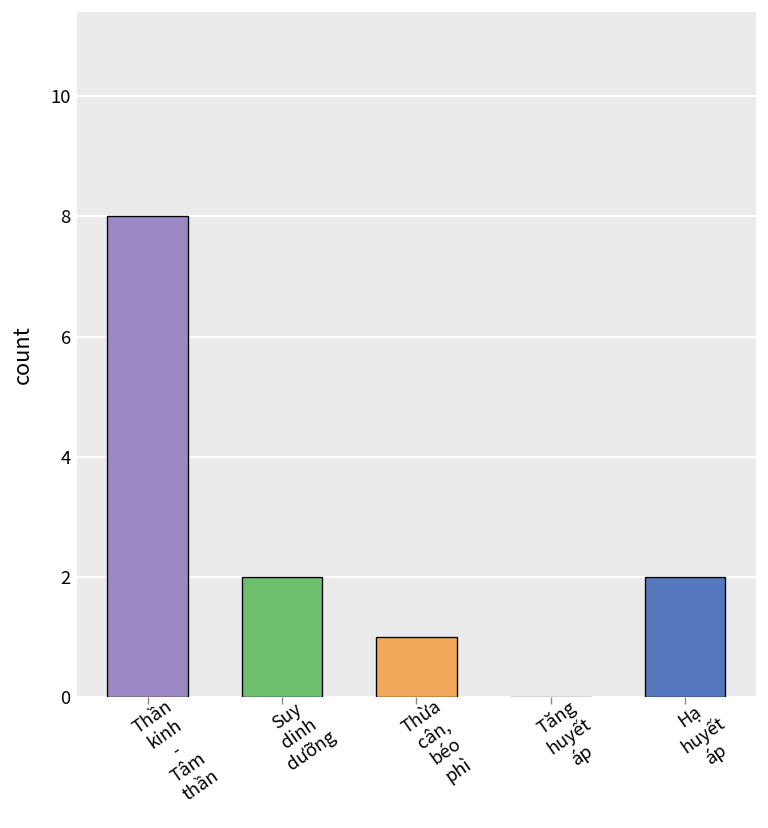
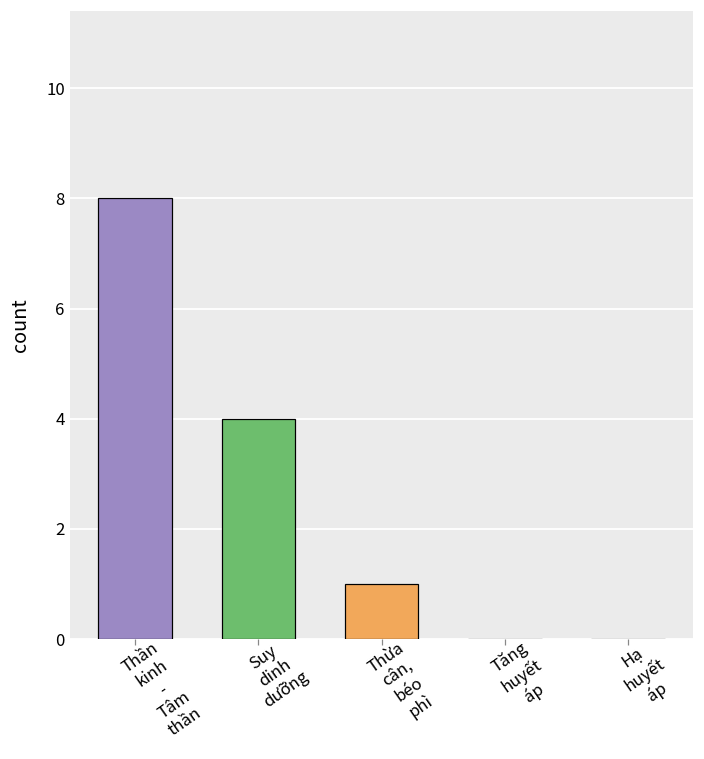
Suy dinh dưỡng: 2 -> 4
Hạ huyết áp: 2 -> 0
